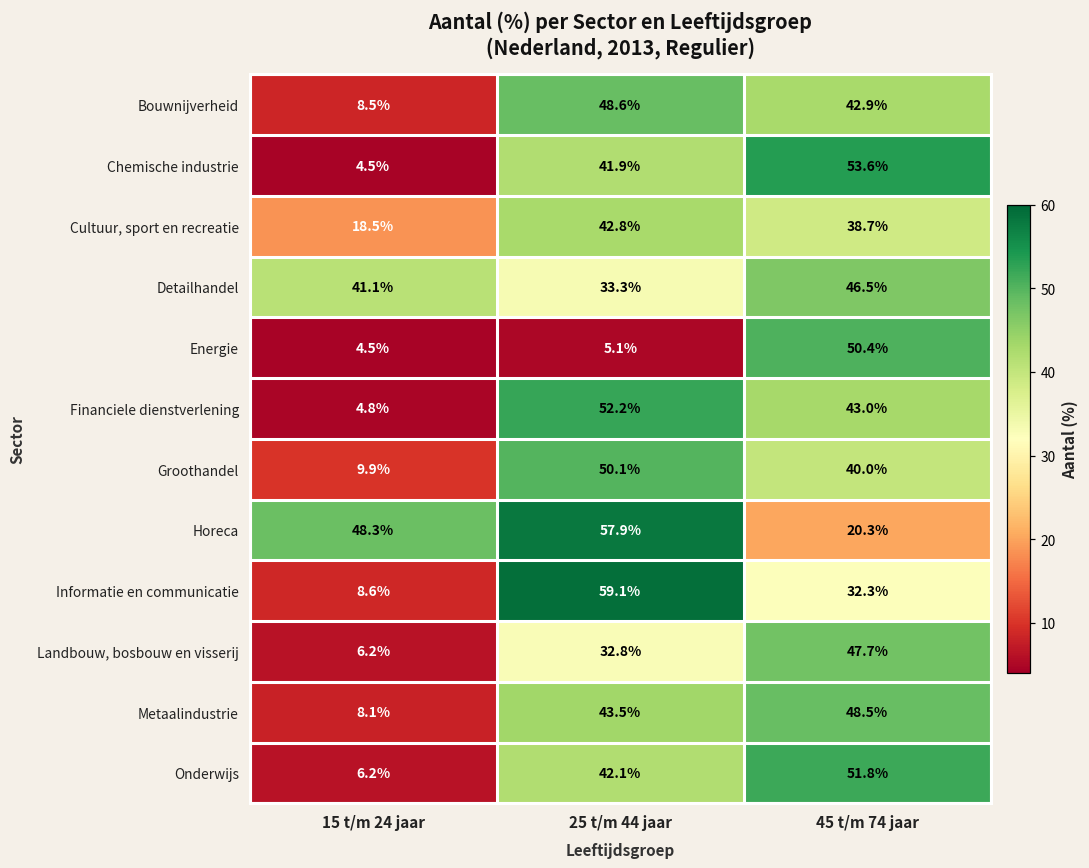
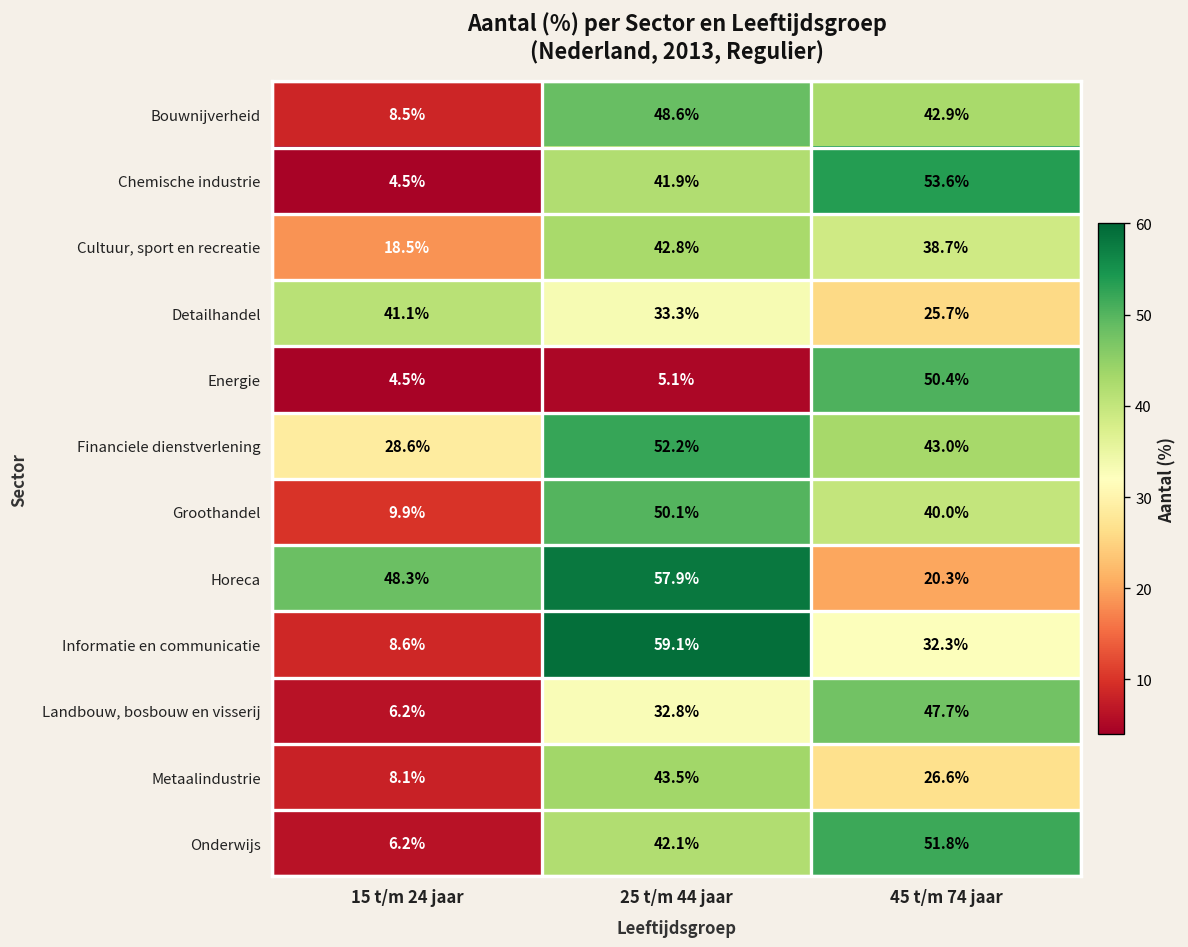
Detailhandel, 45 t/m 74 jaar: 46.5% -> 25.7%
Financiele dienstverlening, 15 t/m 24 jaar: 4.8% -> 28.6%
Metaalindustrie, 45 t/m 74 jaar: 48.5% -> 26.6%
